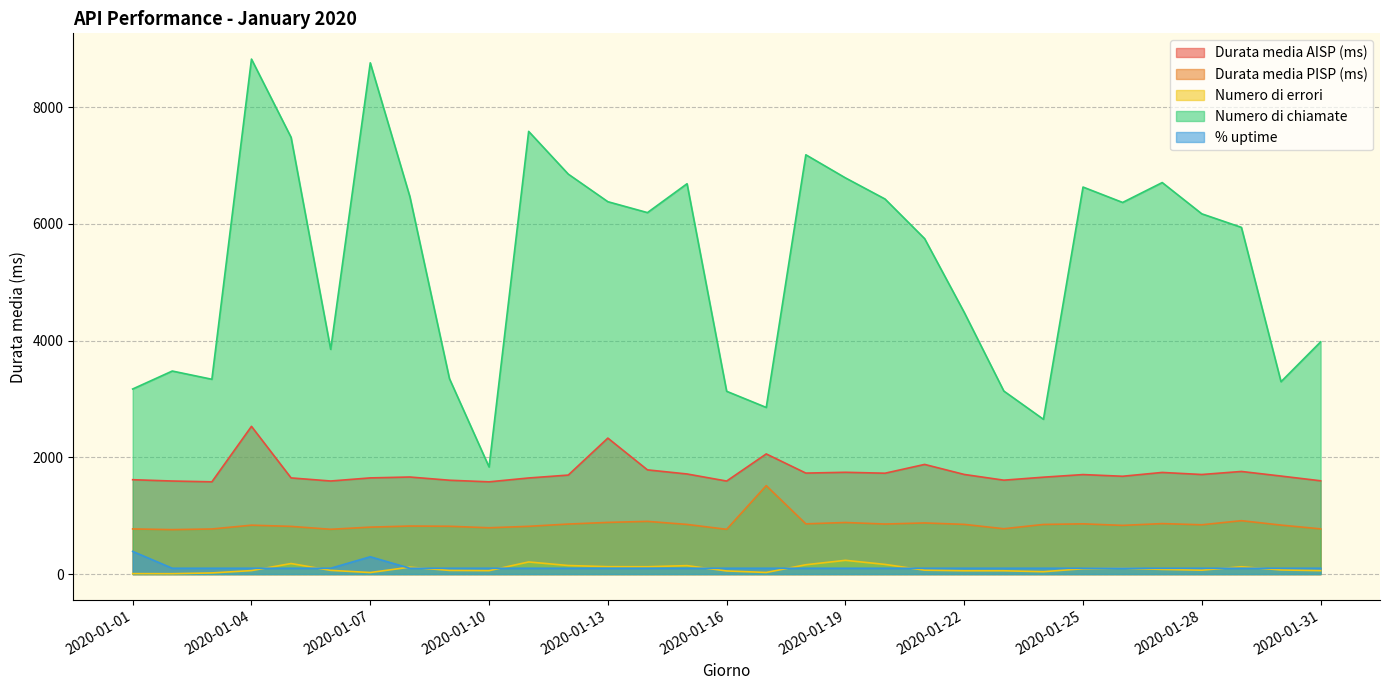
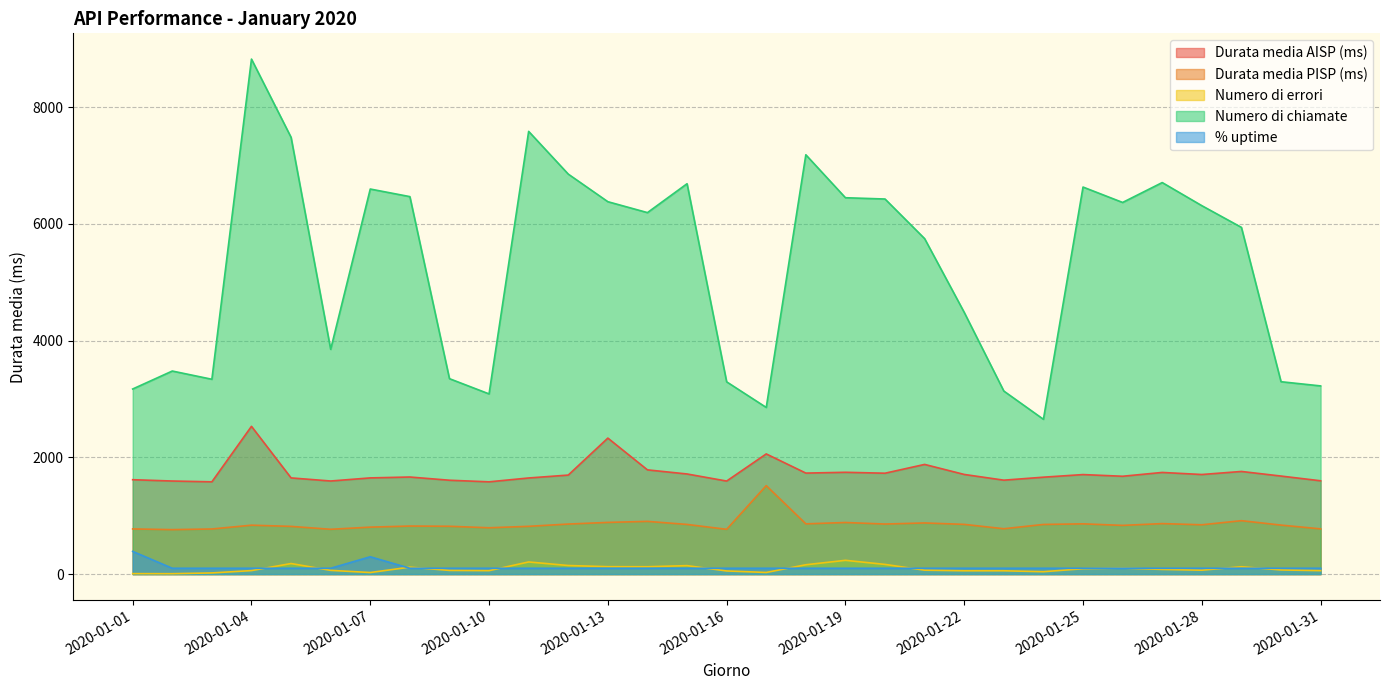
Numero di chiamate, 2020-01-07: 8800 -> 6600
Numero di chiamate, 2020-01-10: 1800 -> 3100
Numero di chiamate, 2020-01-16: 3100 -> 3300
Numero di chiamate, 2020-01-19: 6800 -> 6500
Numero di chiamate, 2020-01-28: 6200 -> 6300
Numero di chiamate, 2020-01-31: 4000 -> 3200
